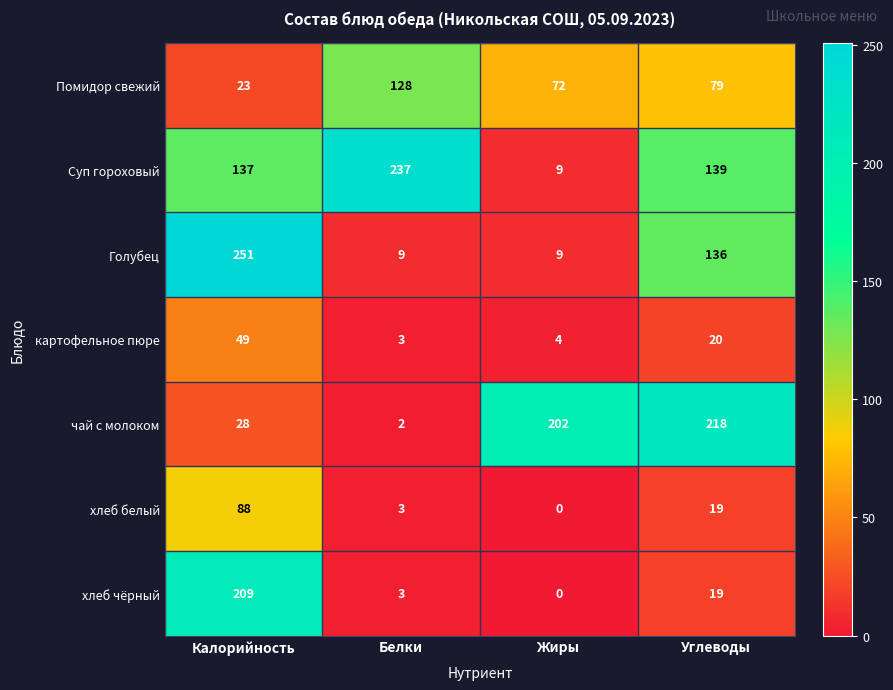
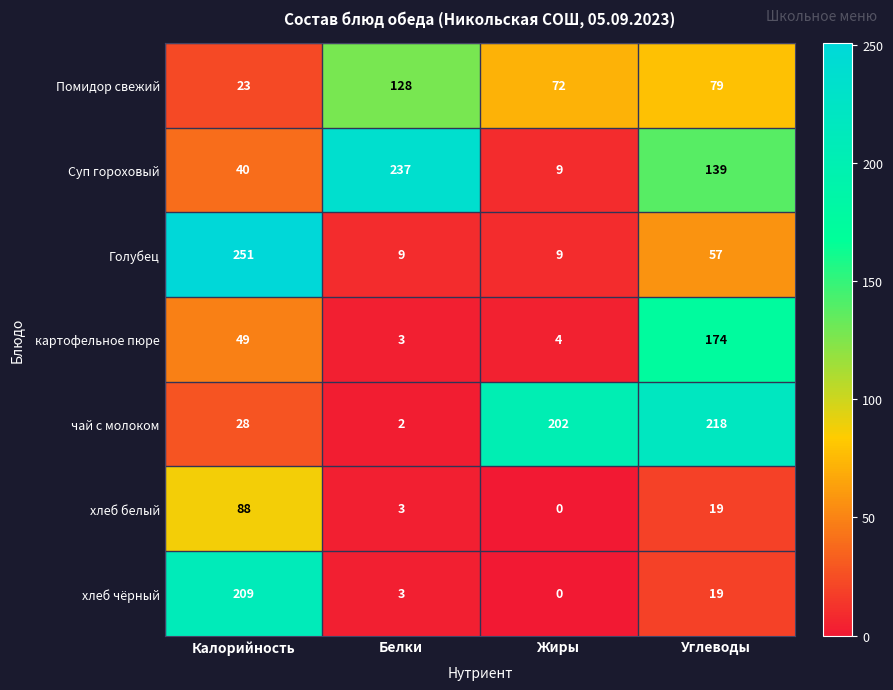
Суп гороховый, Калорийность: 137 -> 40
Голубец, Углеводы: 136 -> 57
картофельное пюре, Углеводы: 20 -> 174
